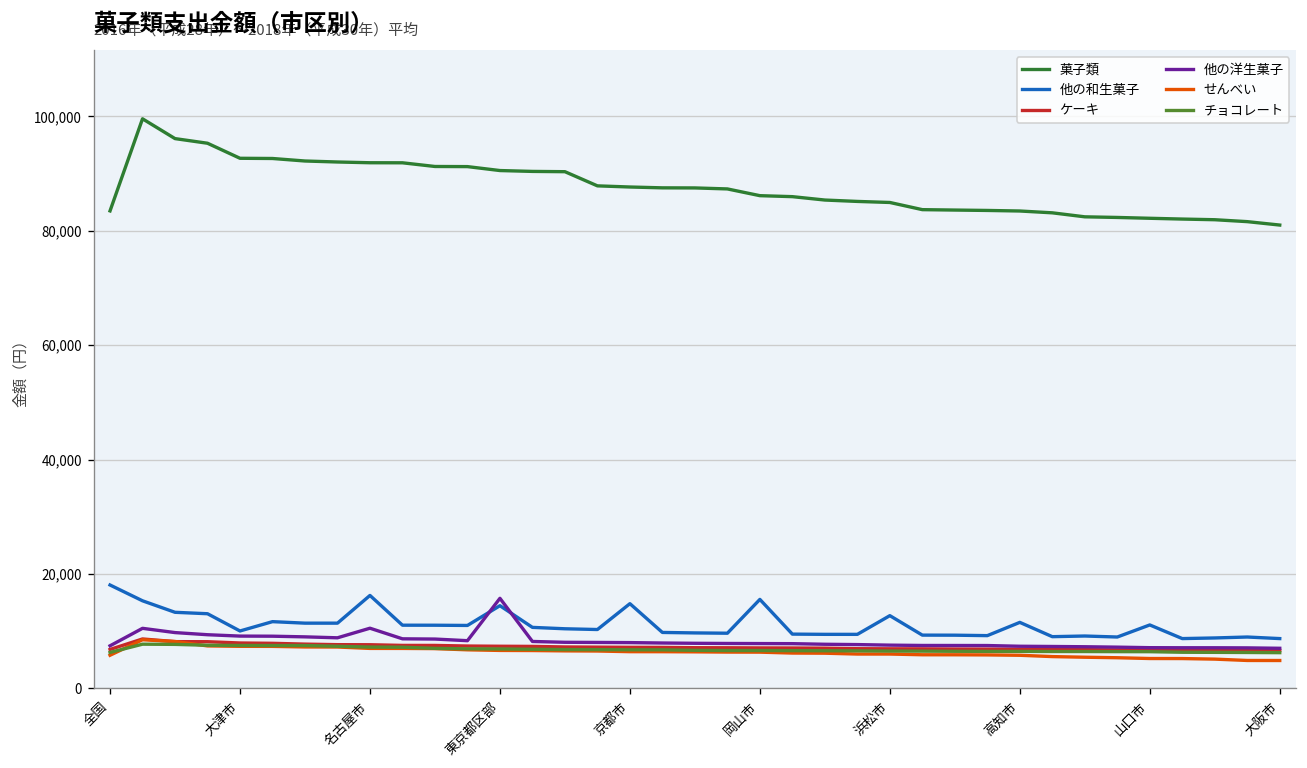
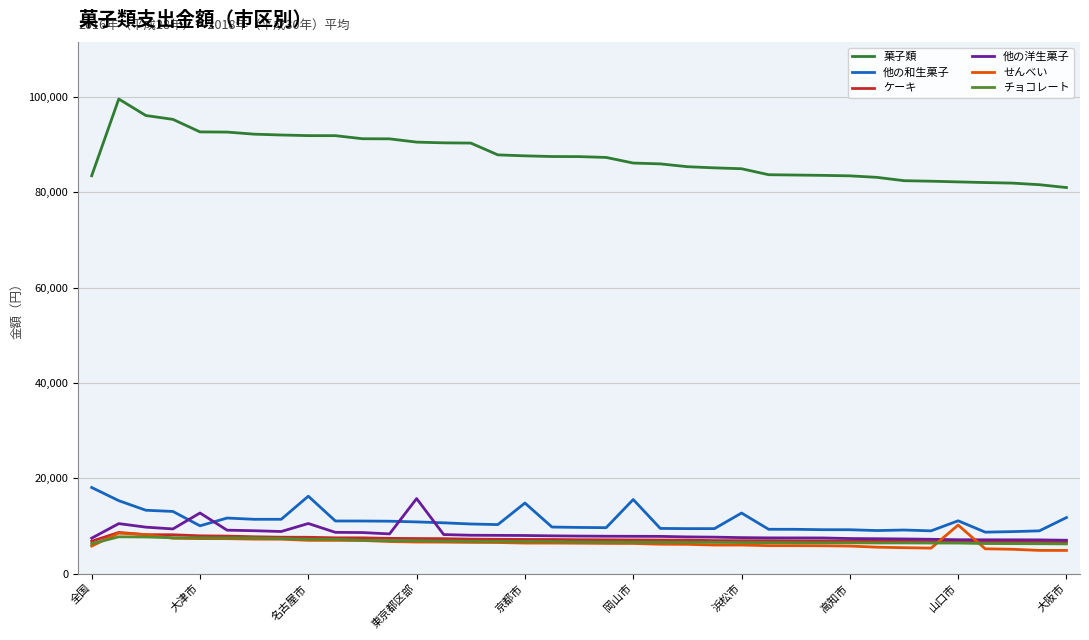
他の洋生菓子, 大津市: 9,000 -> 13,000
他の和生菓子, 東京都区部: 14,000 -> 11,000
他の和生菓子, 高知市: 12,000 -> 9,000
せんべい, 山口市: 5,000 -> 10,000
他の和生菓子, 大阪市: 9,000 -> 12,000
